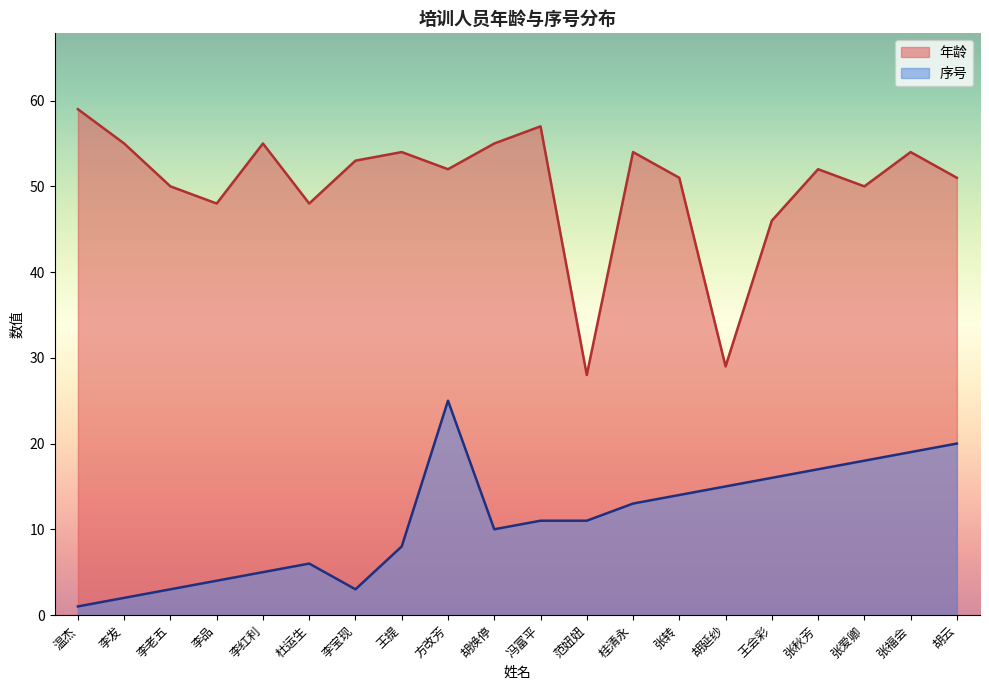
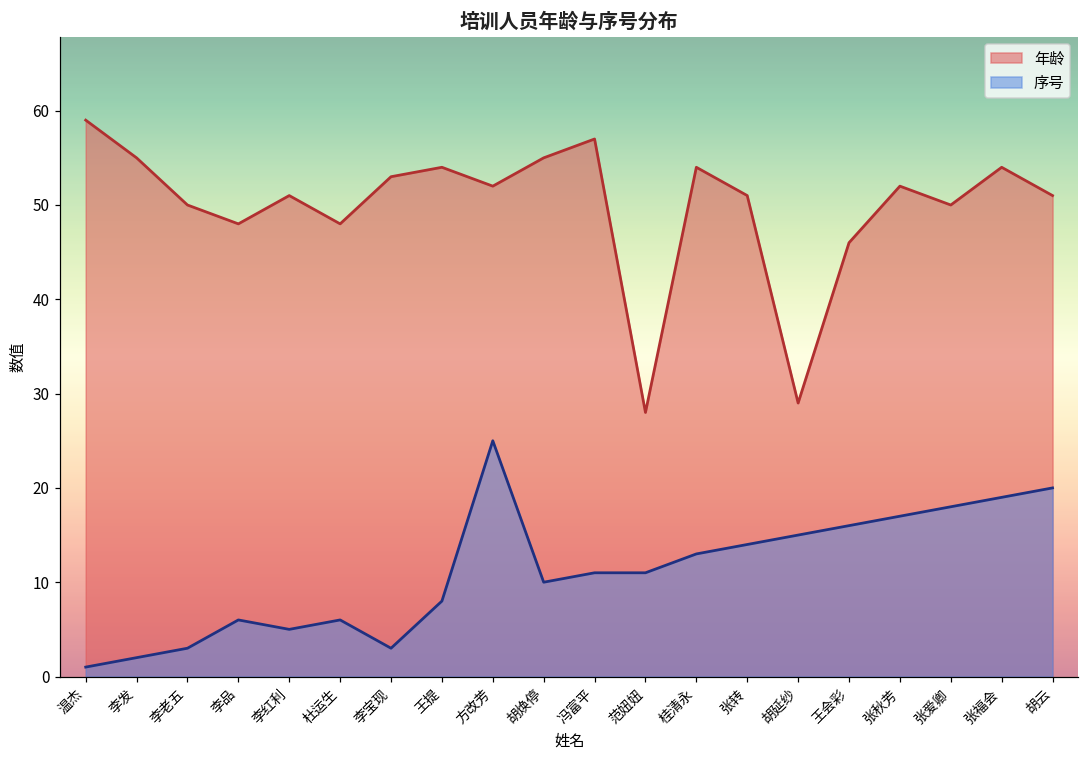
序号, 李品: 4 -> 6
年龄, 李红利: 55 -> 51
